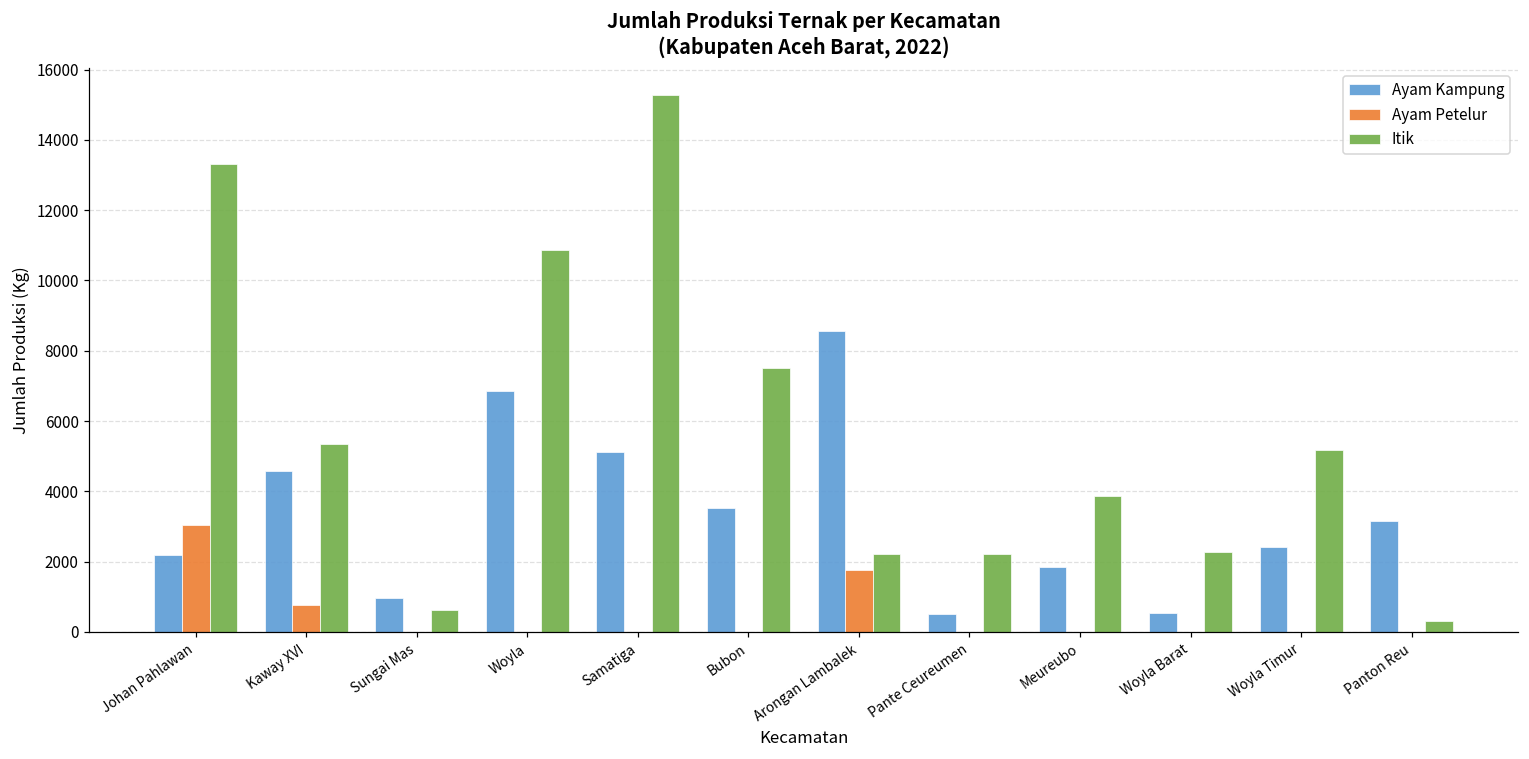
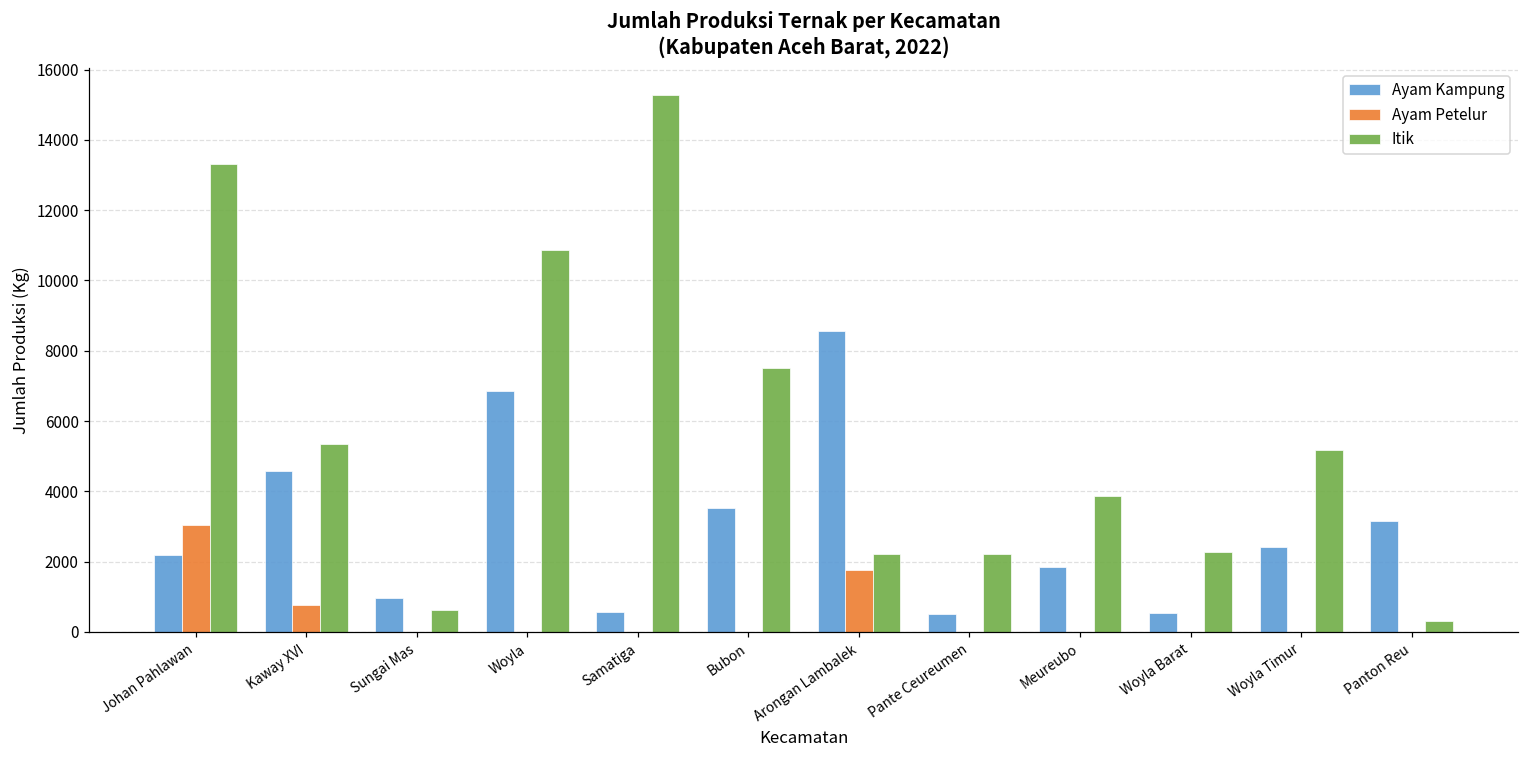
Ayam Kampung, Samatiga: 5100 -> 600
